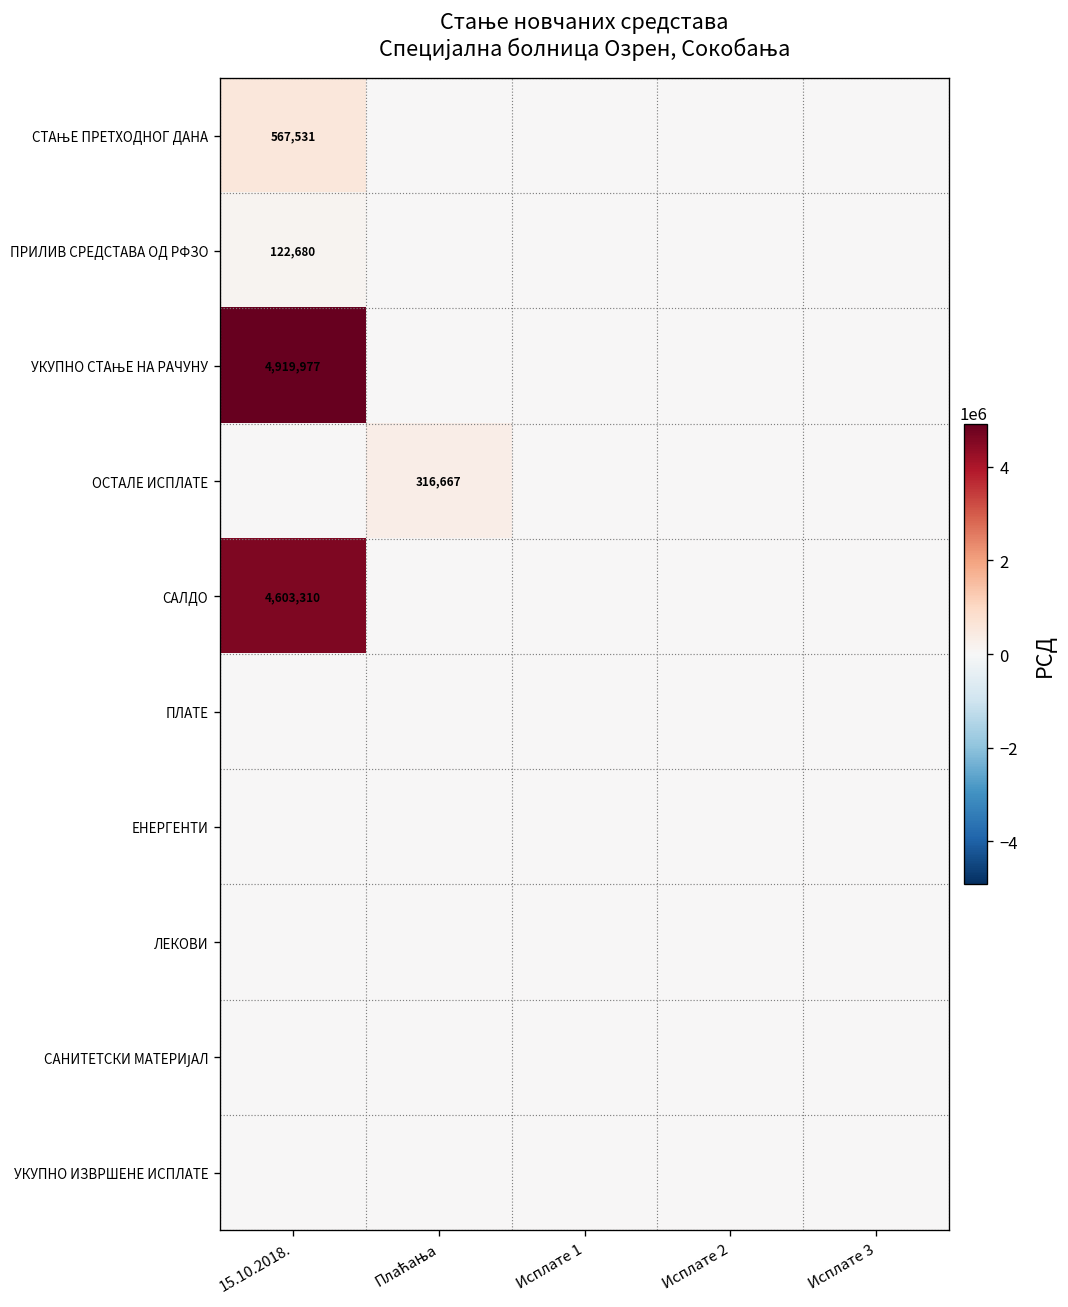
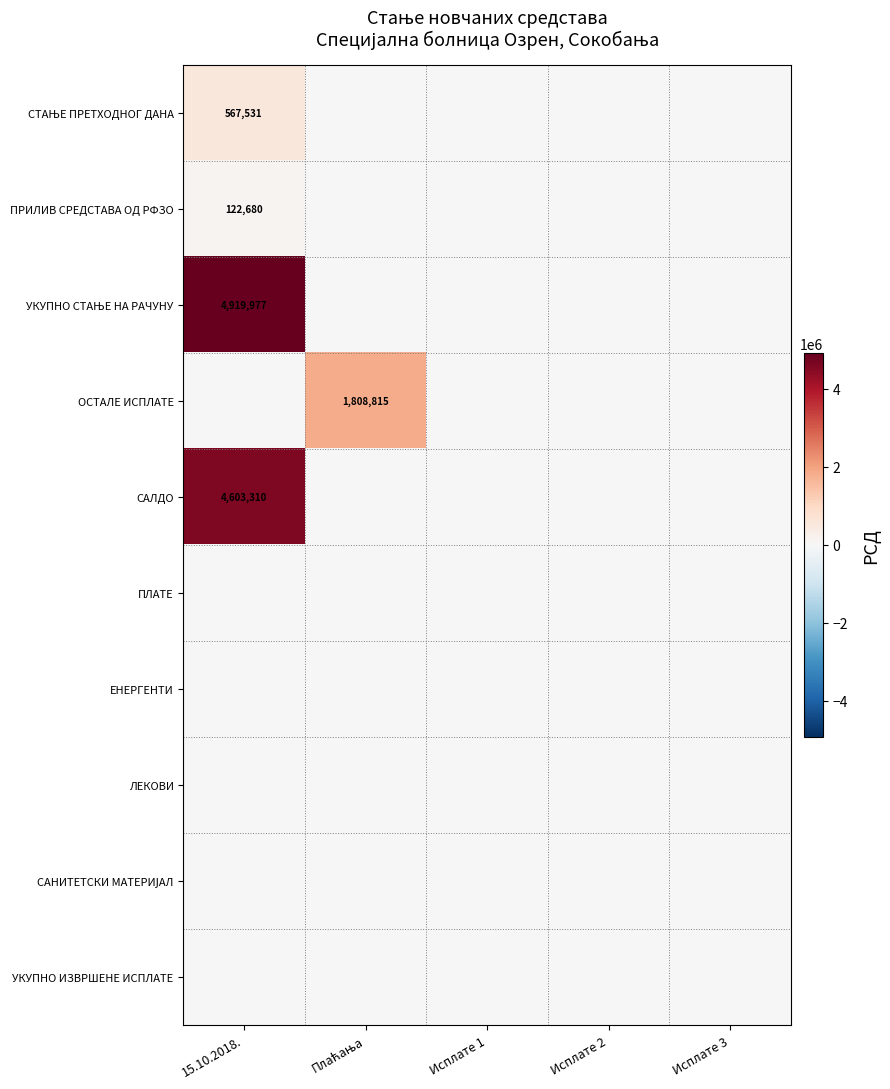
ОСТАЛЕ ИСПЛАТЕ, Плаћања: 316,667 -> 1,808,815
